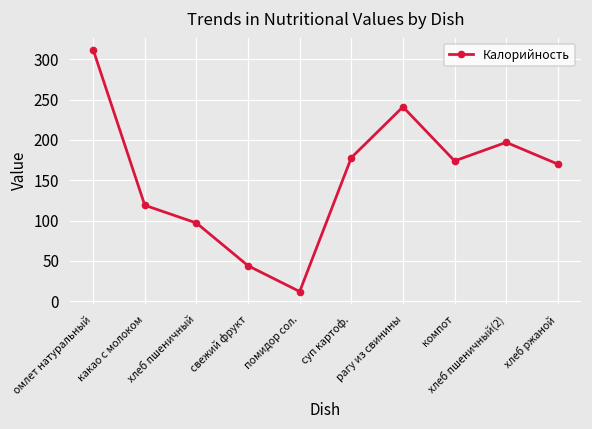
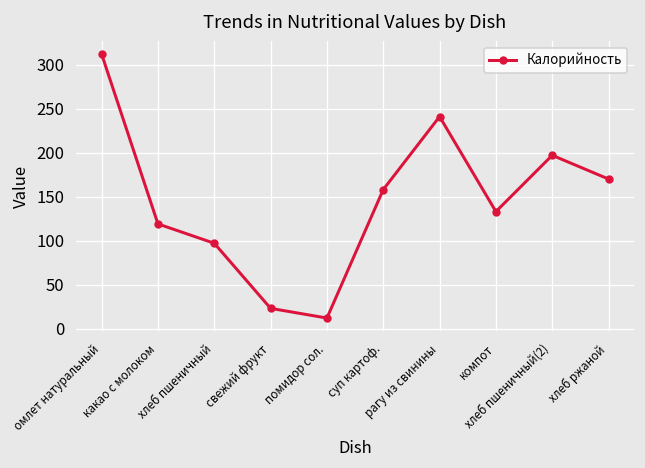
свежий фрукт: 40 -> 20
суп картоф.: 180 -> 160
компот: 170 -> 130
